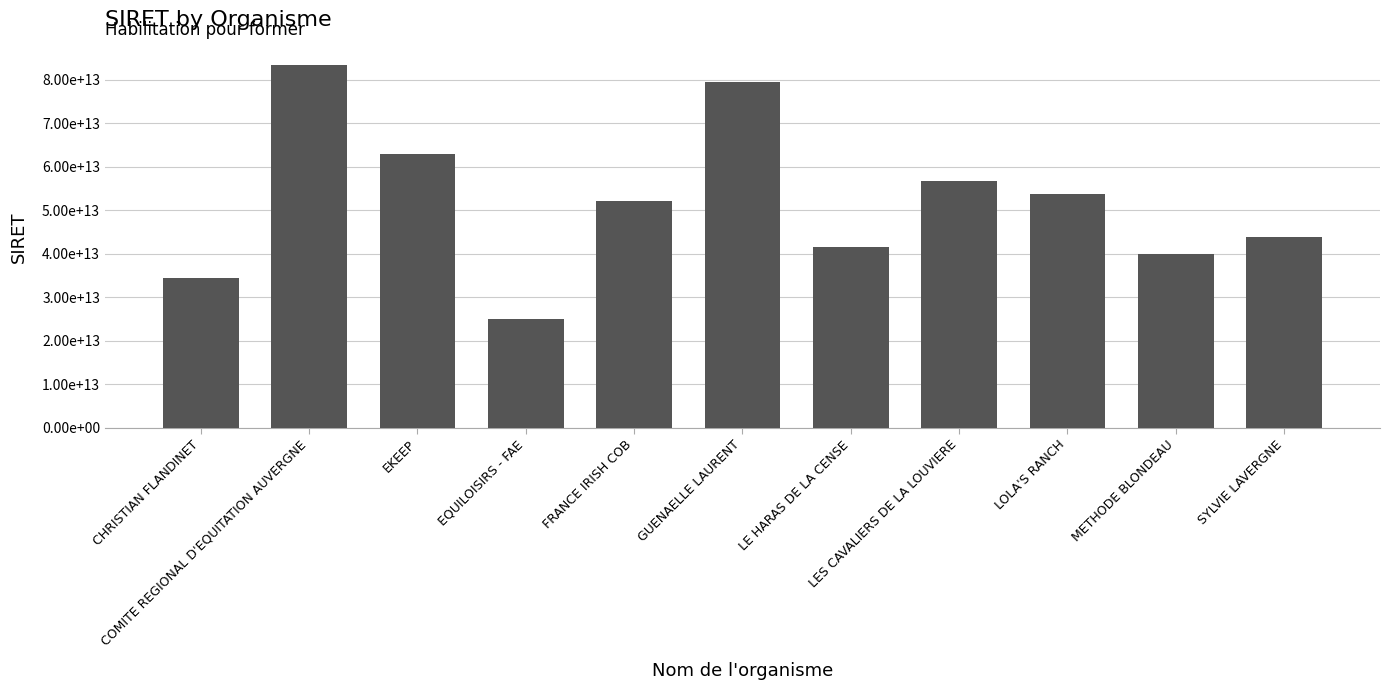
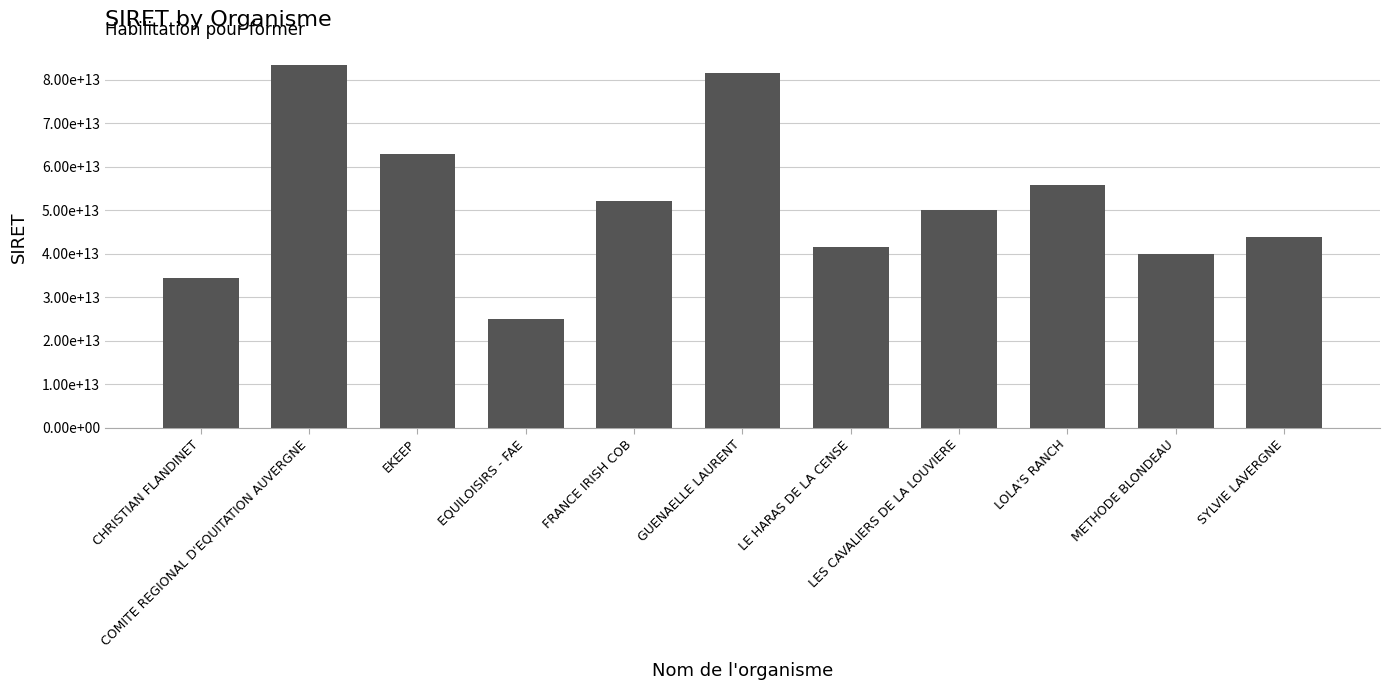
GUENAELLE LAURENT: 79000000000000 -> 82000000000000
LES CAVALIERS DE LA LOUVIERE: 57000000000000 -> 50000000000000
LOLA'S RANCH: 54000000000000 -> 56000000000000
